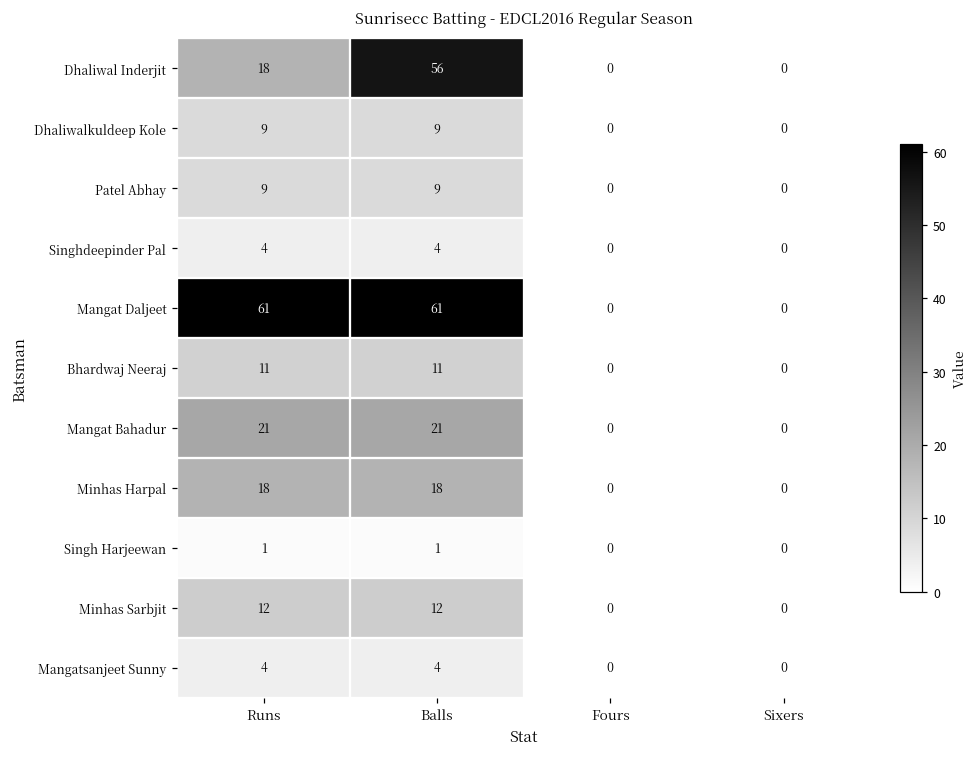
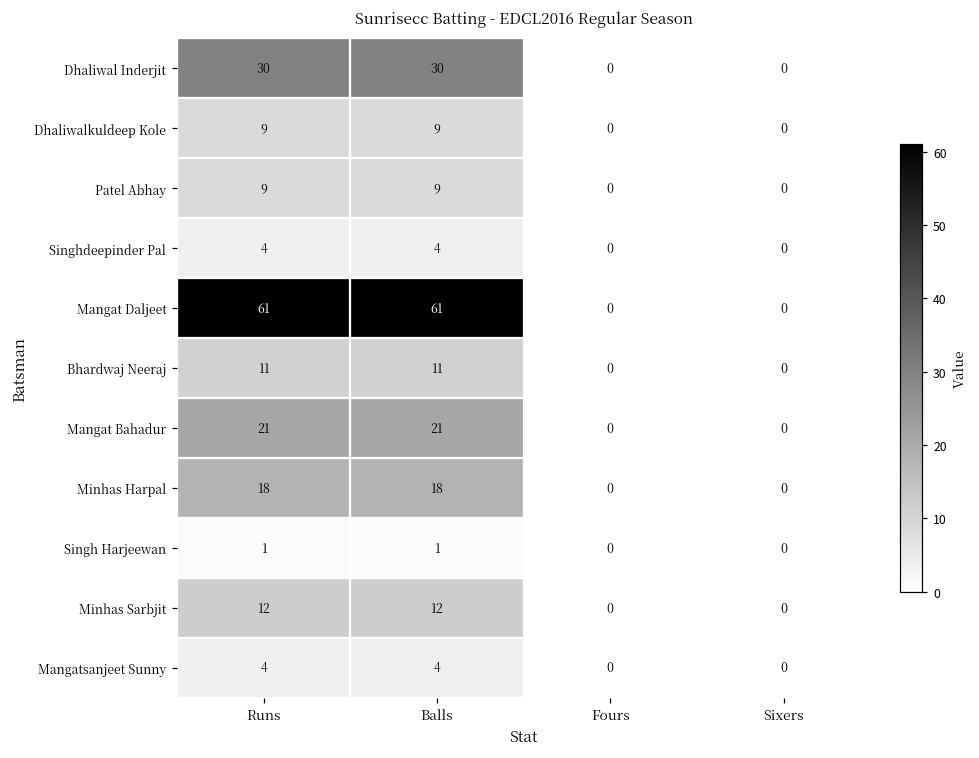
Dhaliwal Inderjit, Runs: 18 -> 30
Dhaliwal Inderjit, Balls: 56 -> 30
